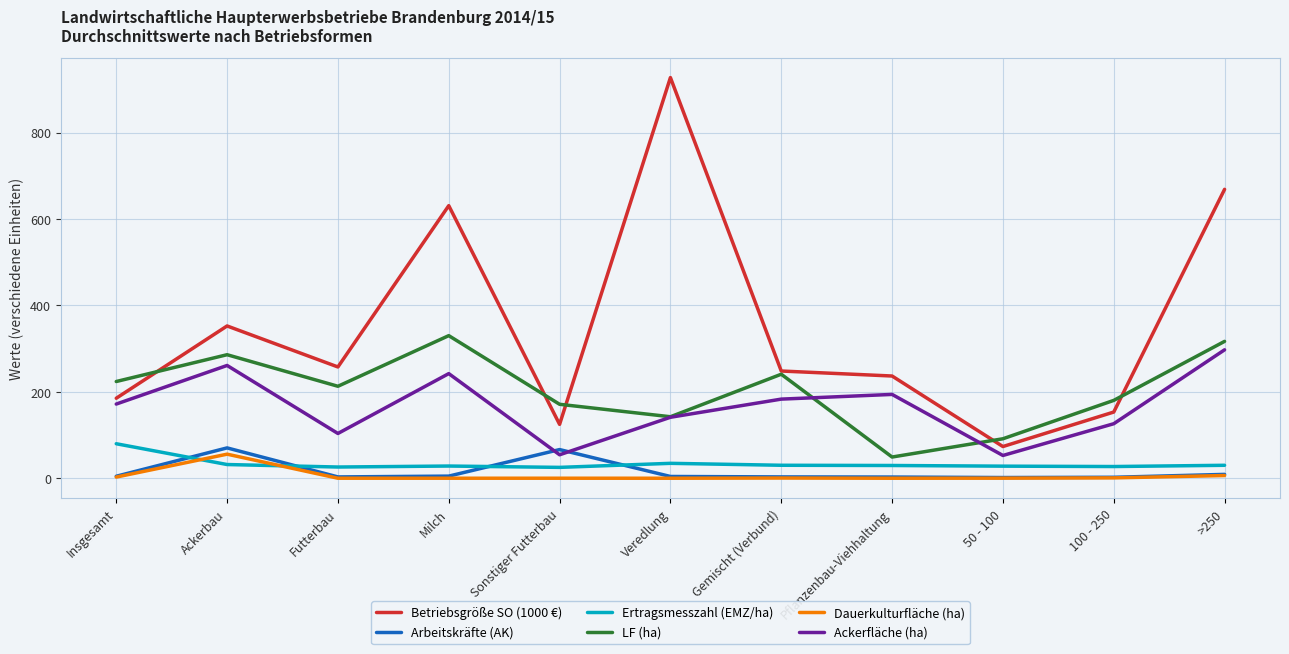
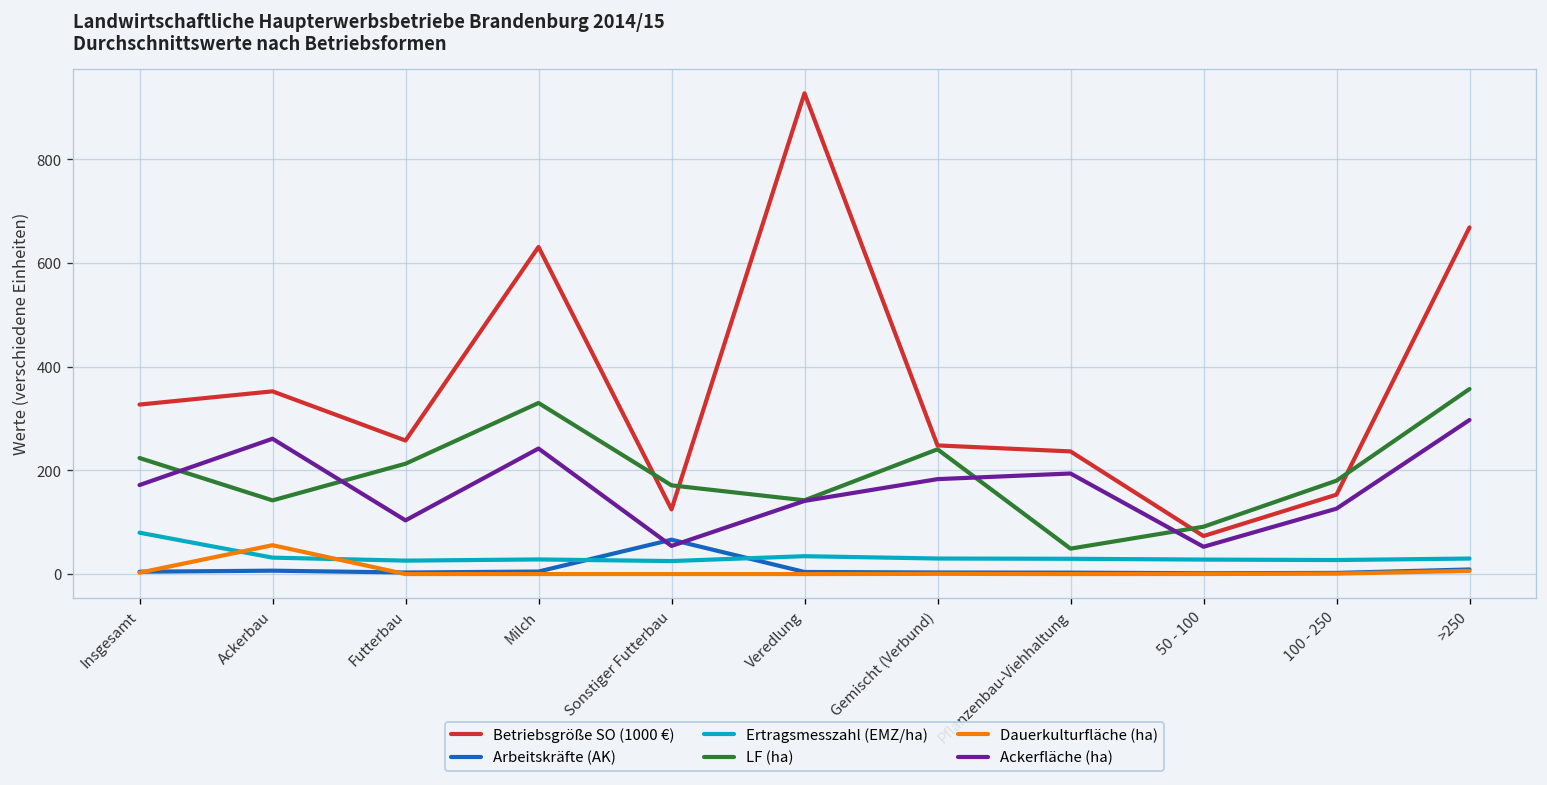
Betriebsgröße SO (1000 €), Insgesamt: 190 -> 330
Arbeitskräfte (AK), Ackerbau: 70 -> 10
LF (ha), Ackerbau: 290 -> 140
LF (ha), >250: 320 -> 360
